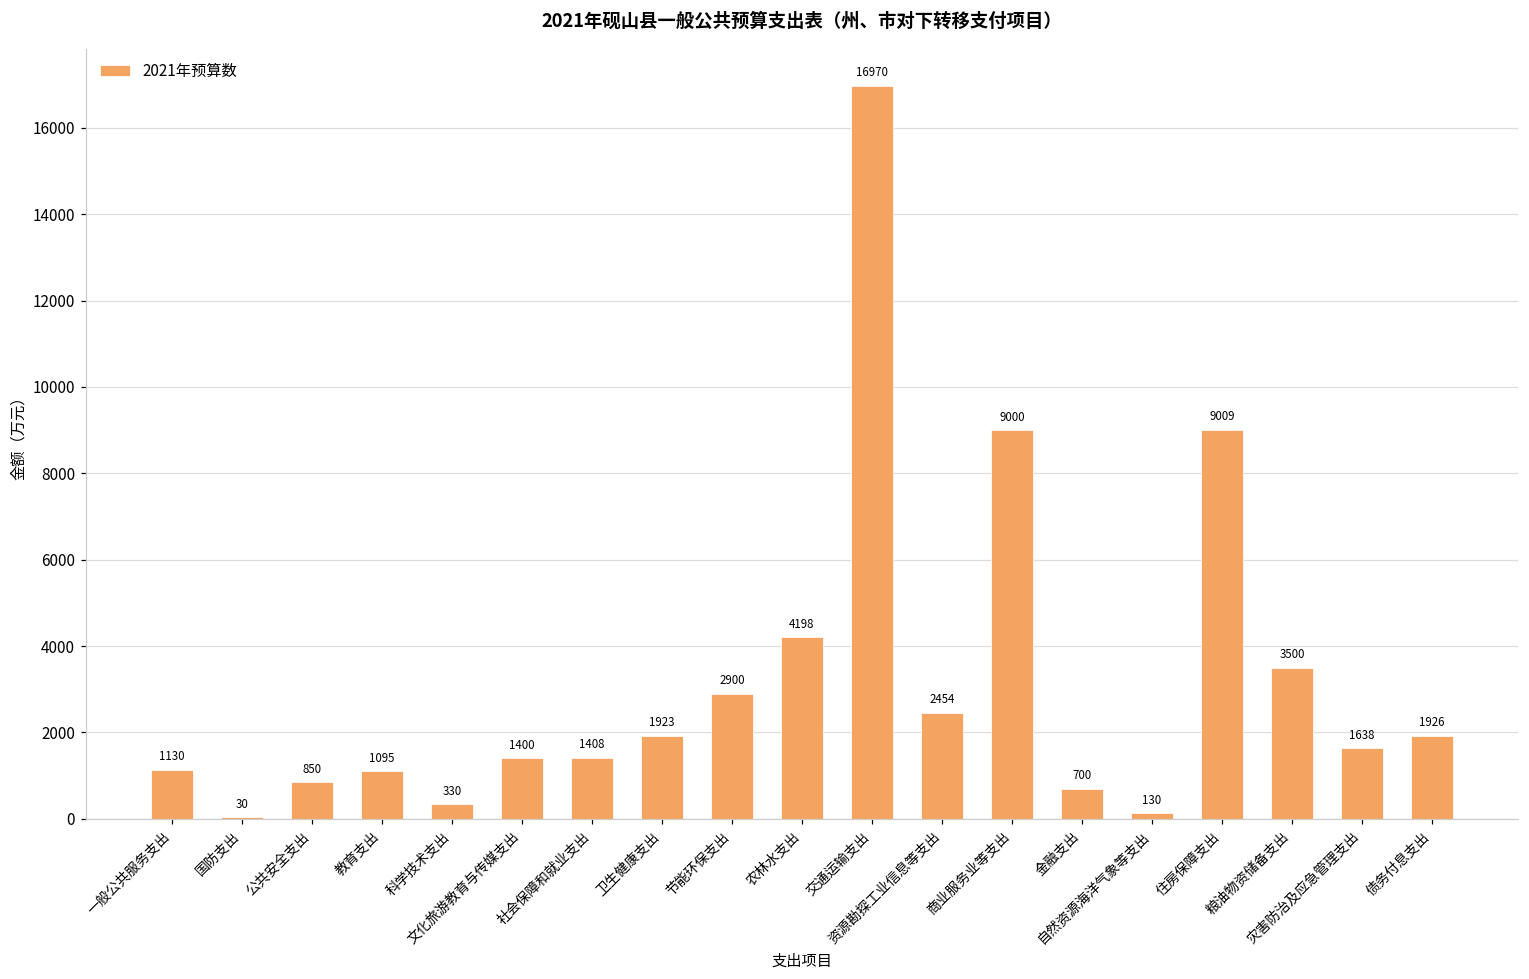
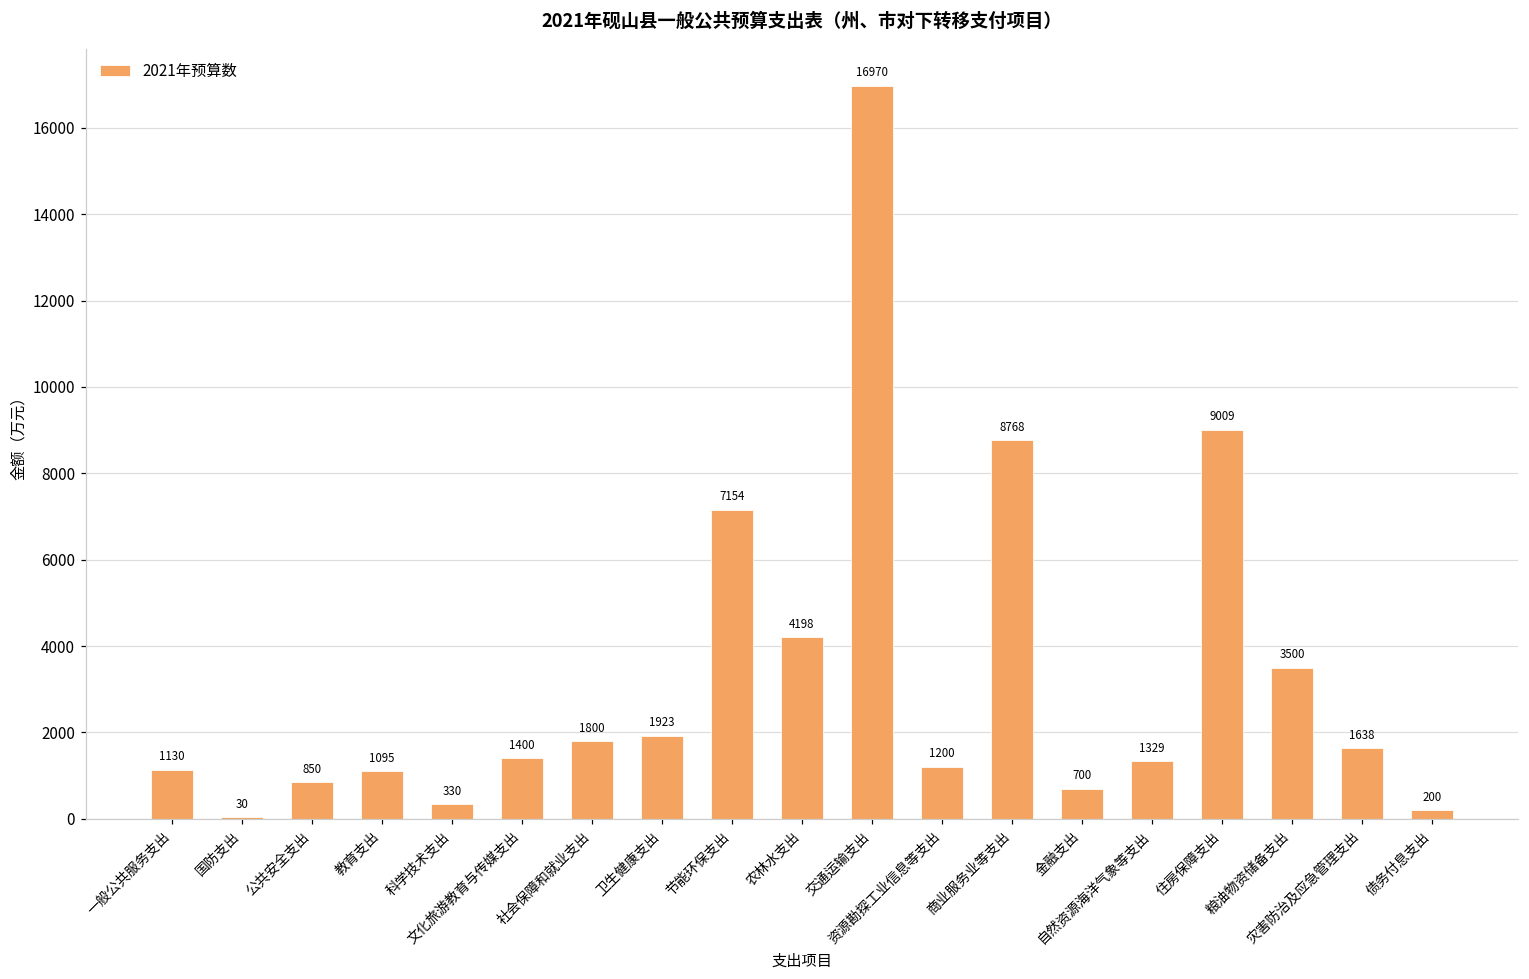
社会保障和就业支出: 1408 -> 1800
节能环保支出: 2900 -> 7154
资源勘探工业信息等支出: 2454 -> 1200
商业服务业等支出: 9000 -> 8768
自然资源海洋气象等支出: 130 -> 1329
债务付息支出: 1926 -> 200
